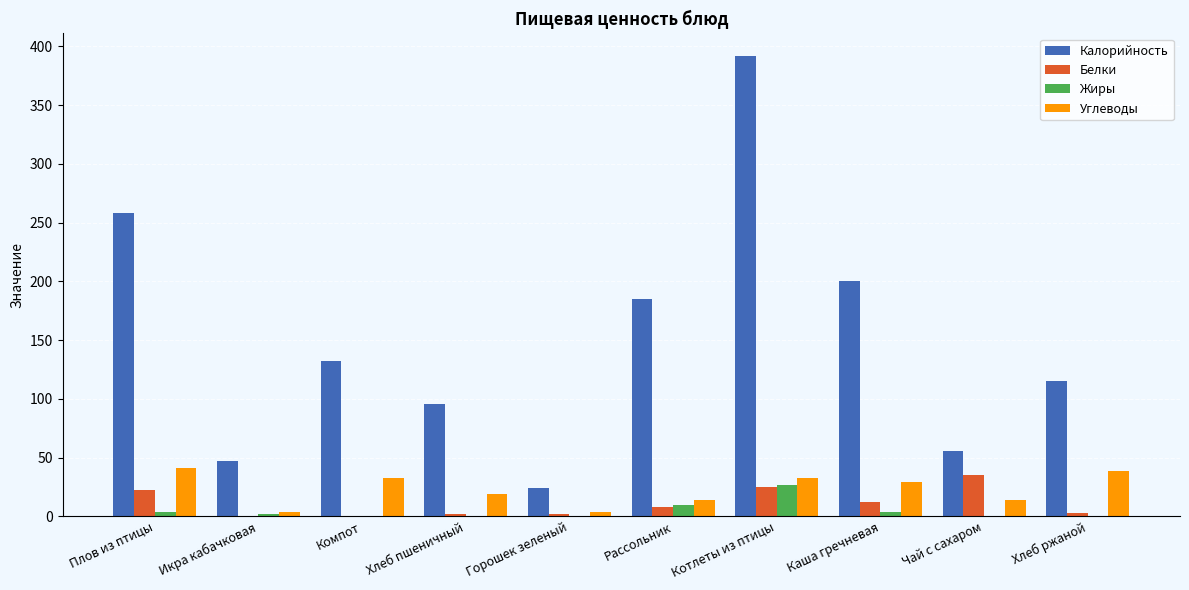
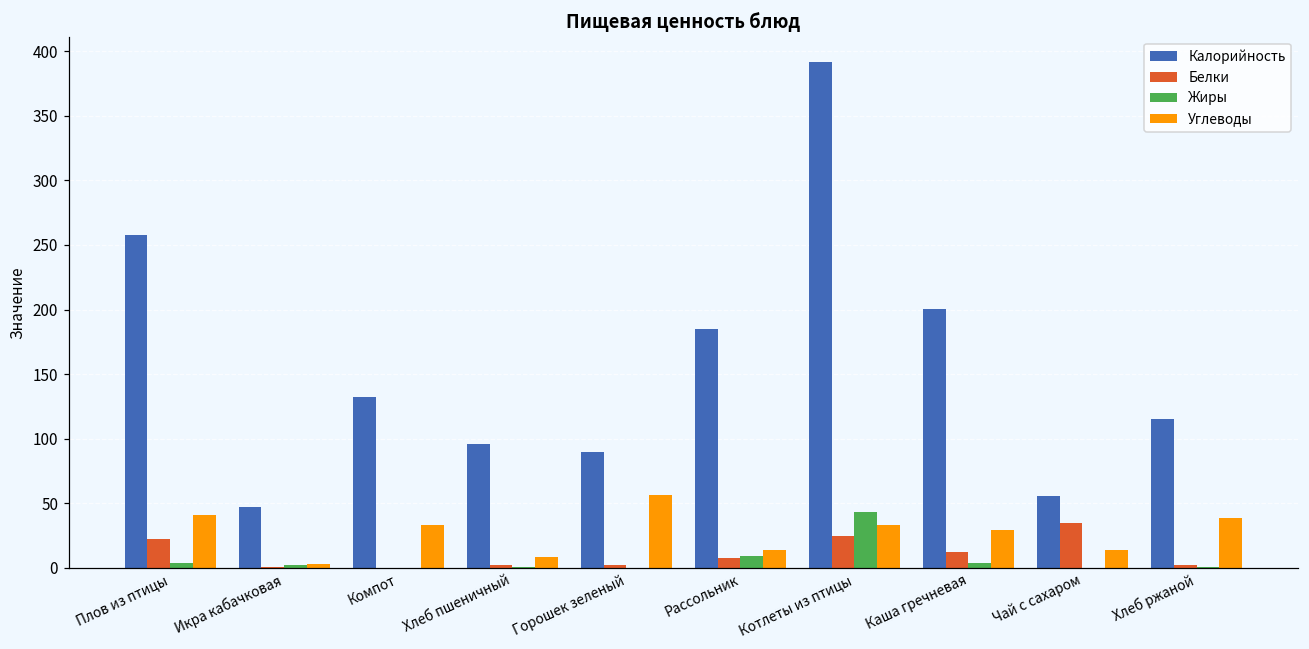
Углеводы, Хлеб пшеничный: 19 -> 8
Калорийность, Горошек зеленый: 24 -> 90
Углеводы, Горошек зеленый: 4 -> 57
Жиры, Котлеты из птицы: 27 -> 43
